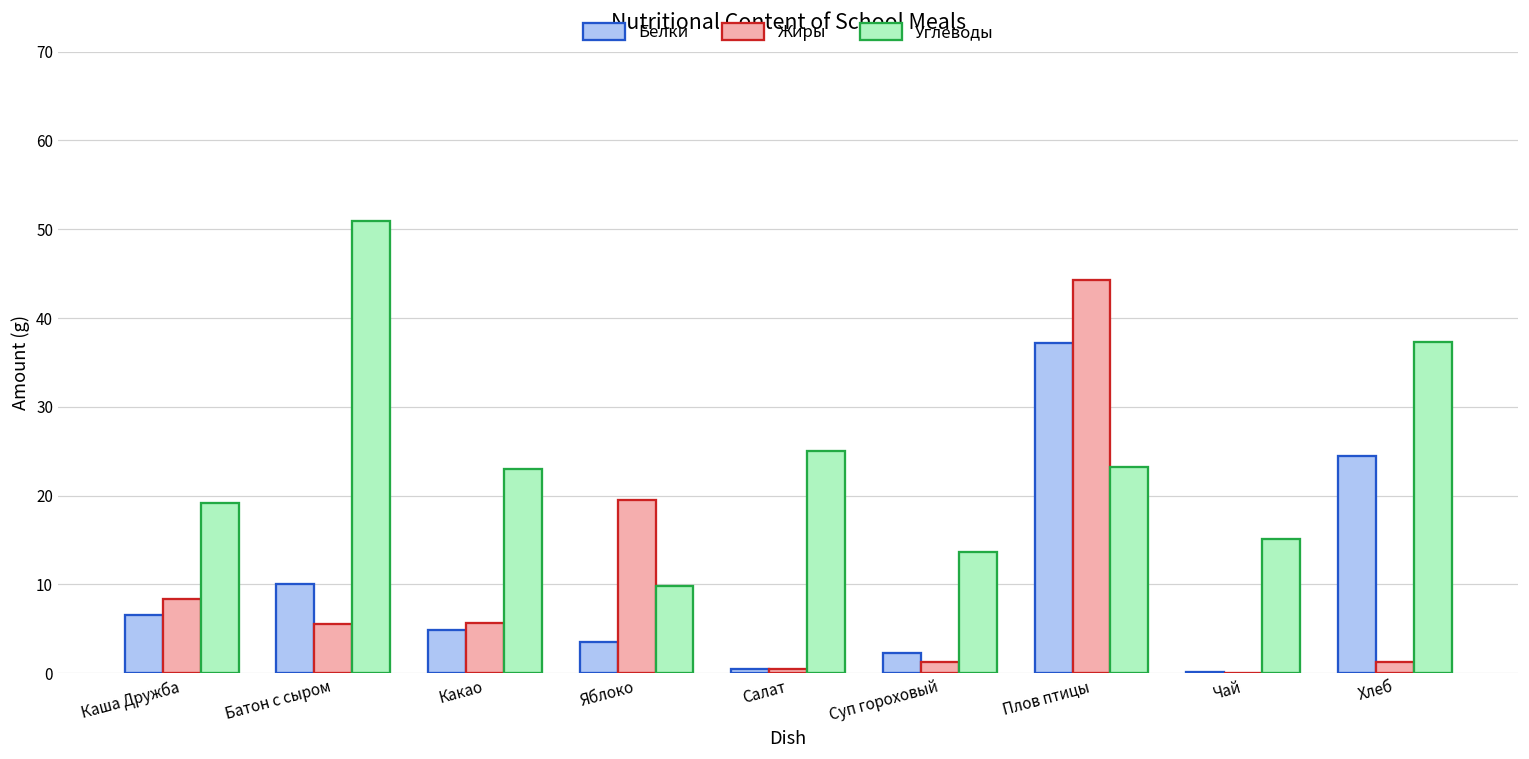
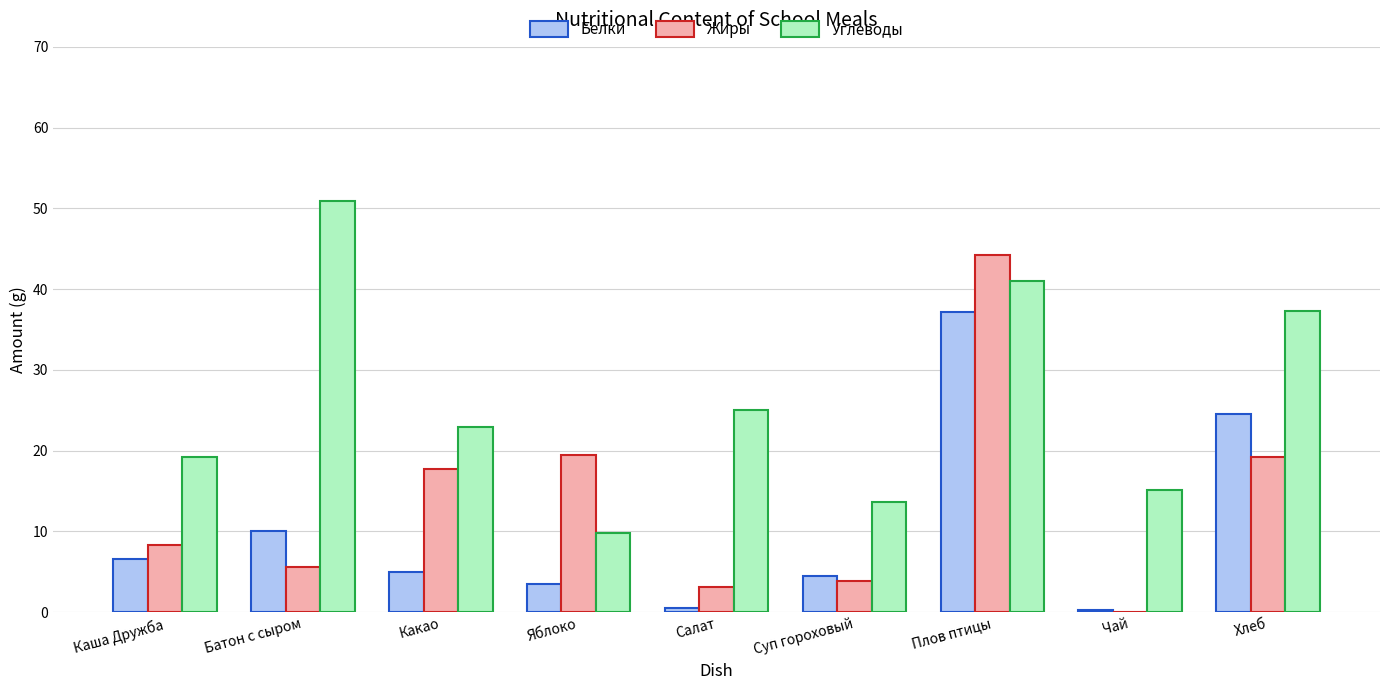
Жиры, Какао: 6 -> 18
Жиры, Салат: 1 -> 3
Белки, Суп гороховый: 2 -> 5
Жиры, Суп гороховый: 1 -> 4
Углеводы, Плов птицы: 23 -> 41
Жиры, Хлеб: 1 -> 19
